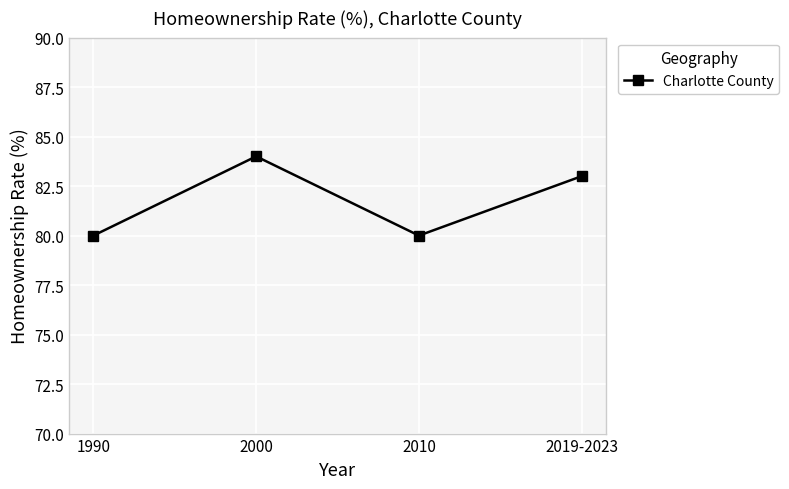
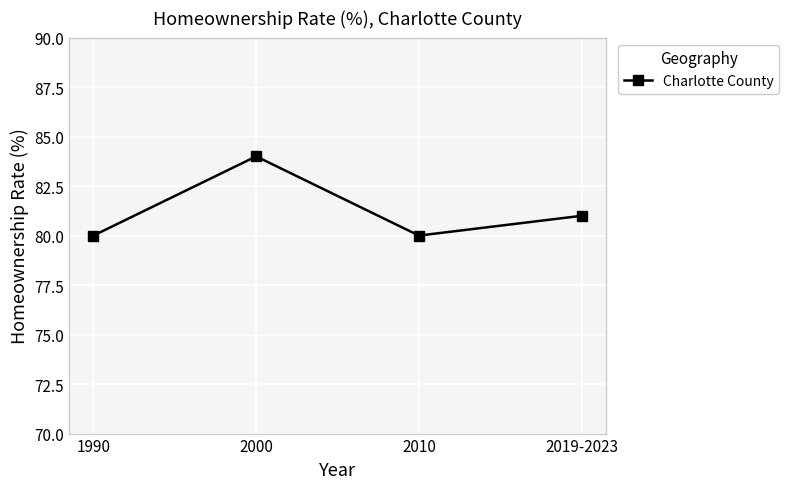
2019-2023: 83 -> 81
